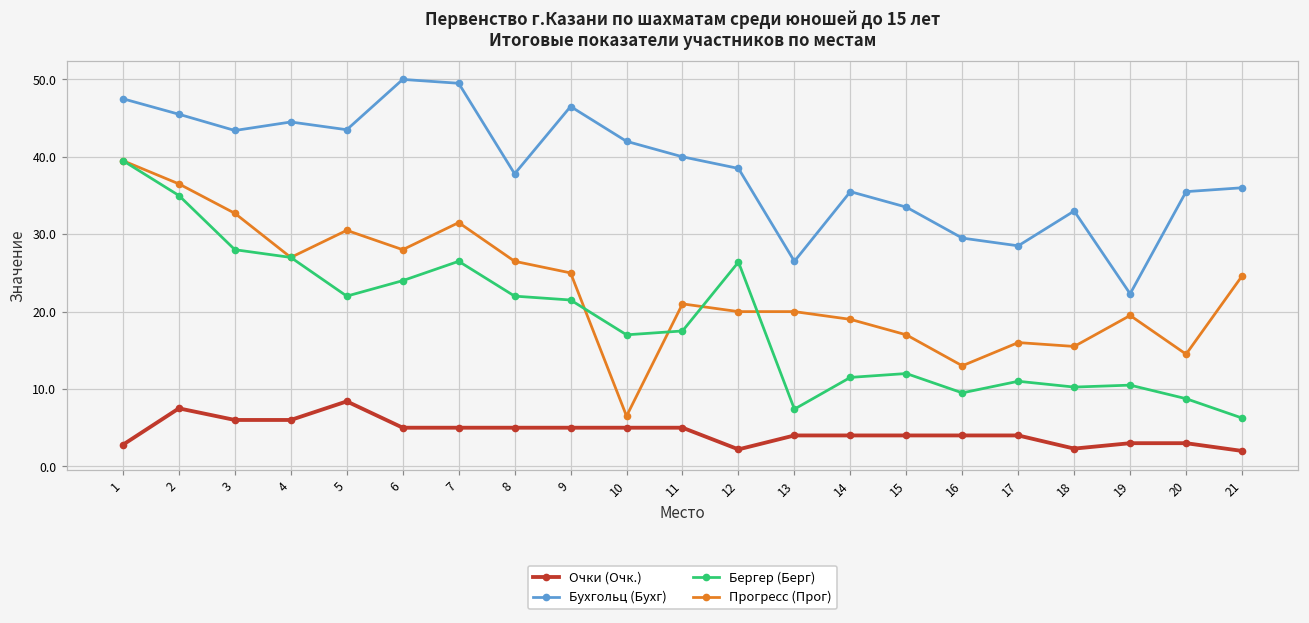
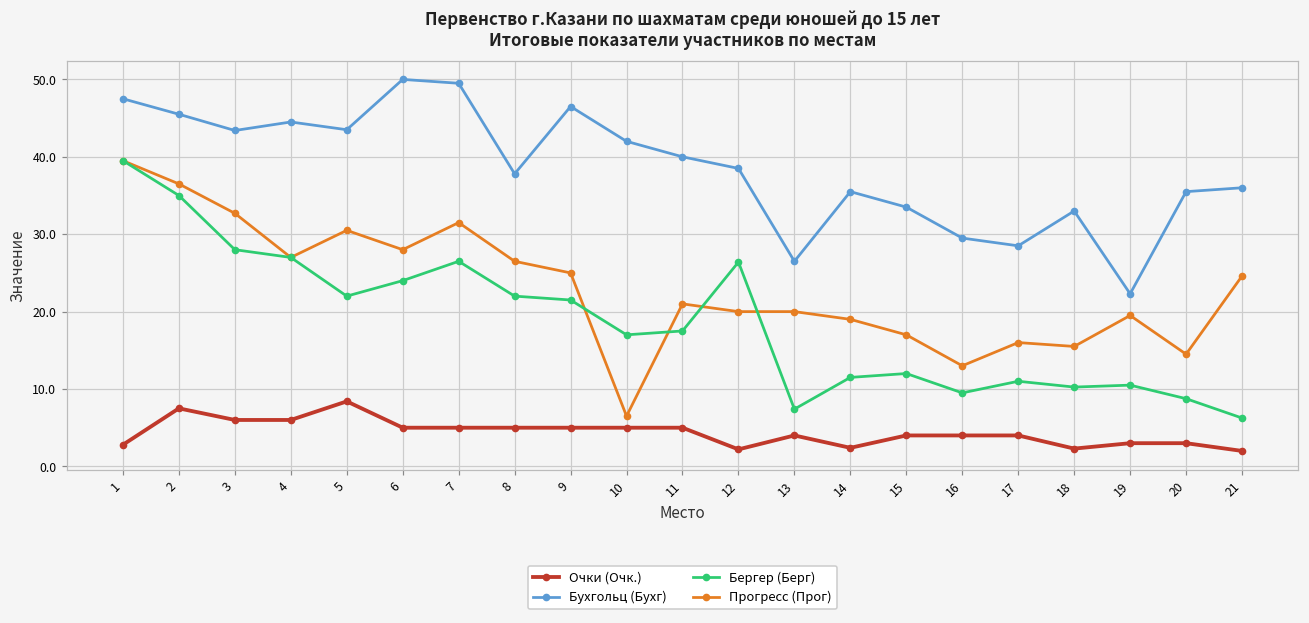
Очки (Очк.), 14: 4 -> 2
